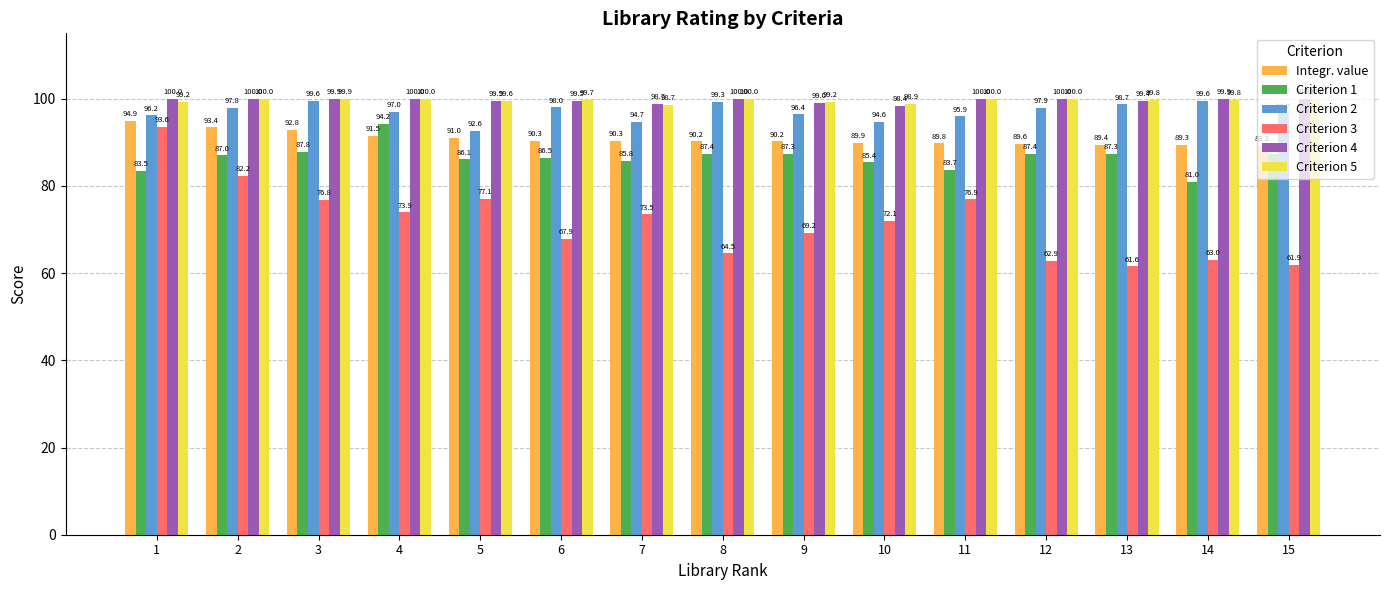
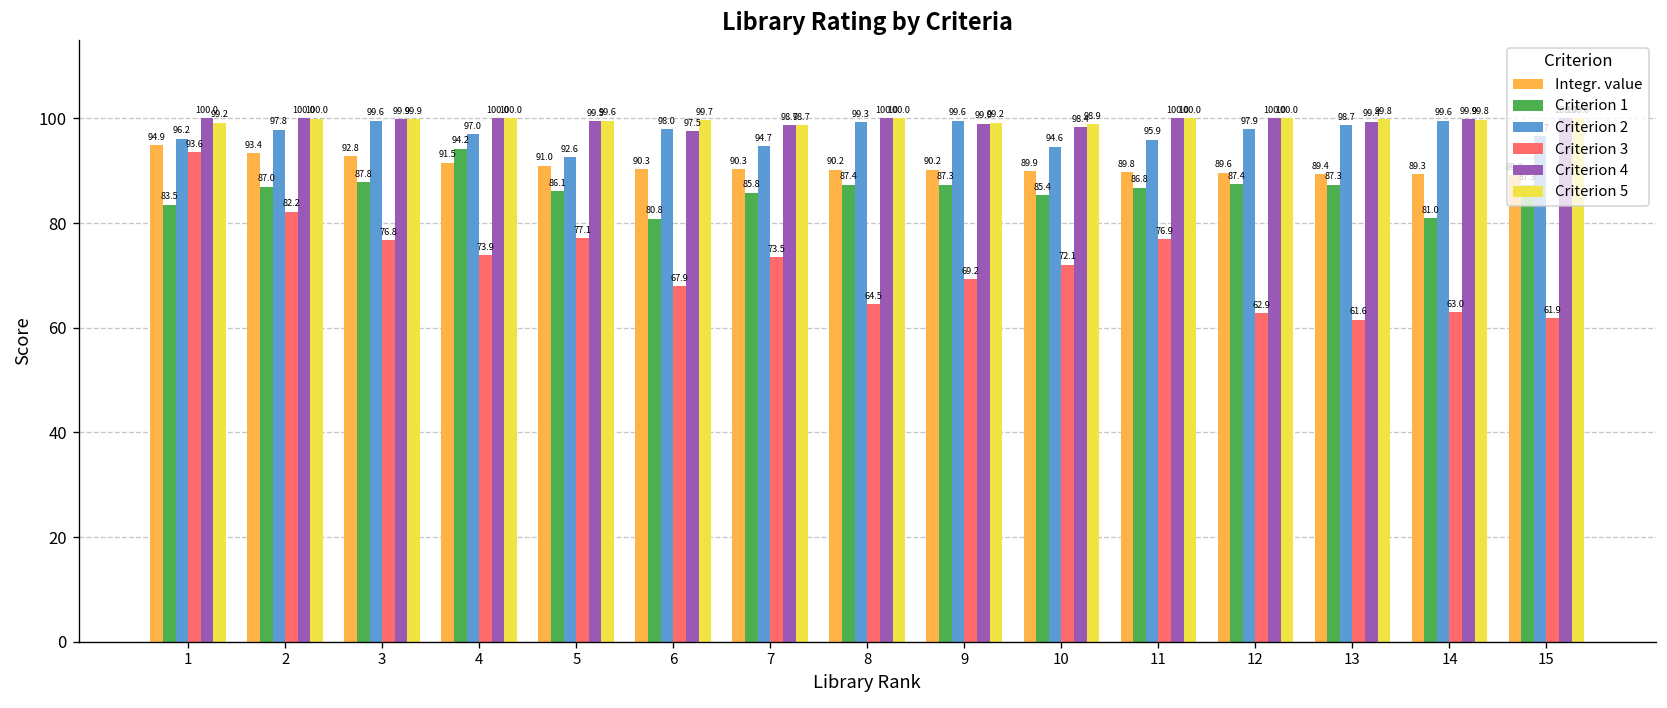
Criterion 1, 6: 86.5 -> 80.8
Criterion 4, 6: 99.5 -> 97.5
Criterion 2, 9: 96.4 -> 99.6
Criterion 1, 11: 83.7 -> 86.8
